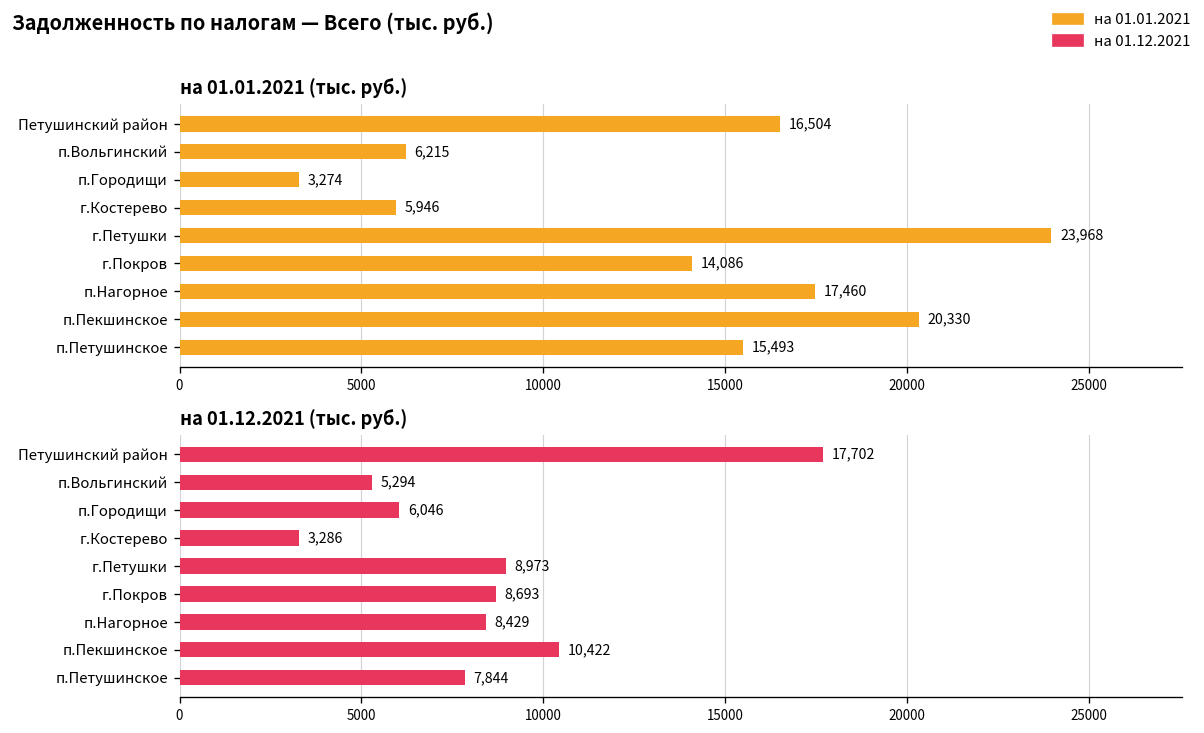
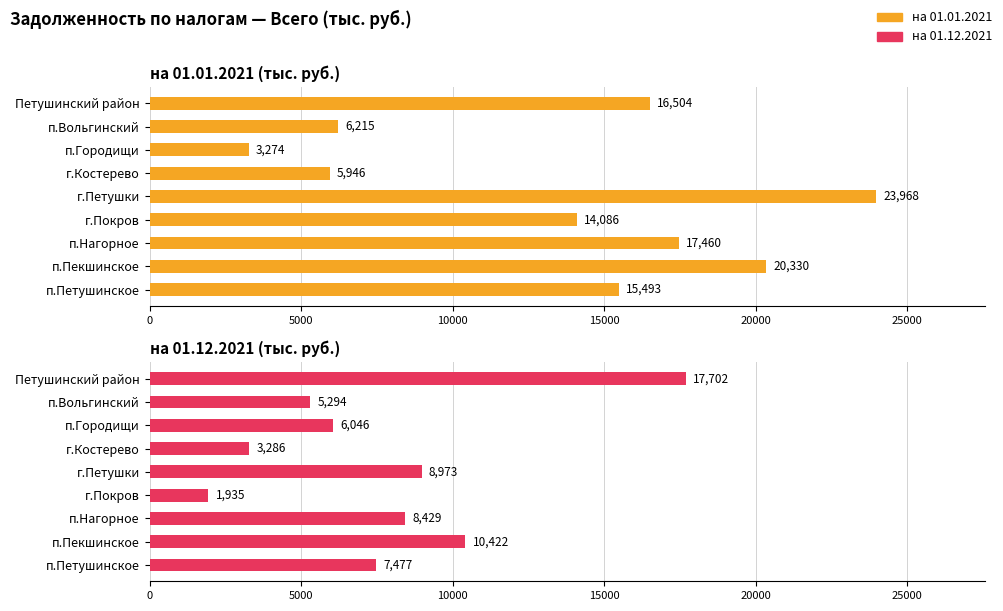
на 01.12.2021 (тыс. руб.), г.Покров: 8,693 -> 1,935
на 01.12.2021 (тыс. руб.), п.Петушинское: 7,844 -> 7,477
